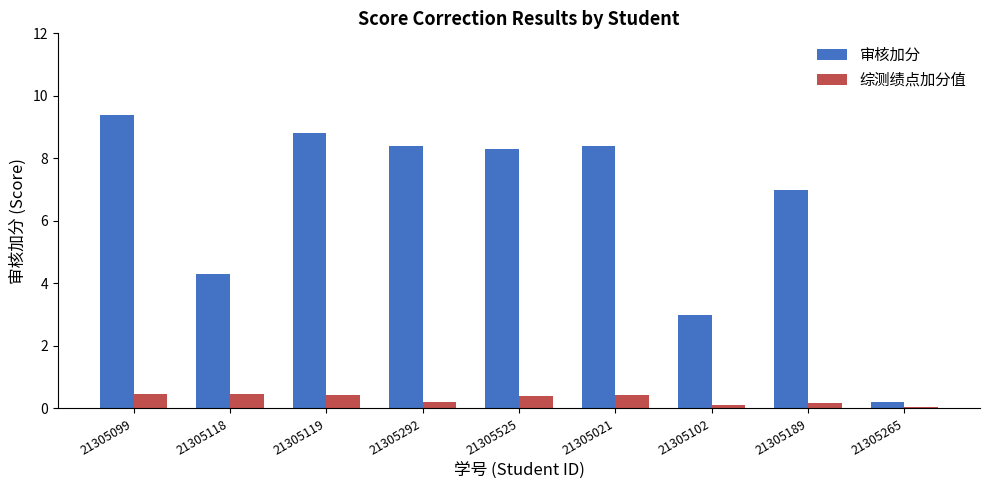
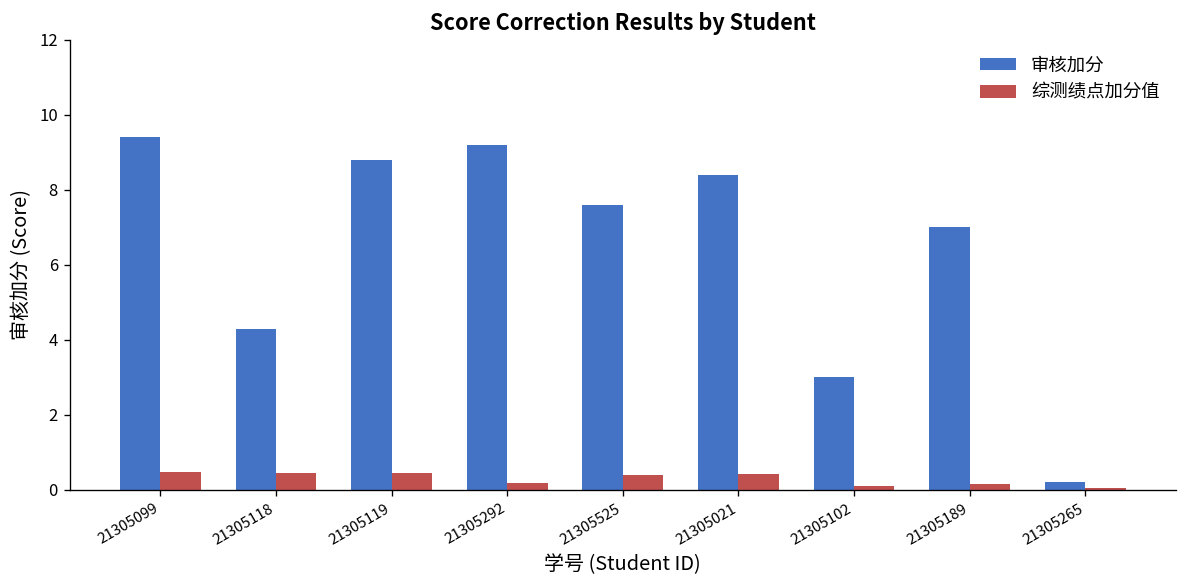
审核加分, 21305292: 8.4 -> 9.2
审核加分, 21305525: 8.3 -> 7.6
